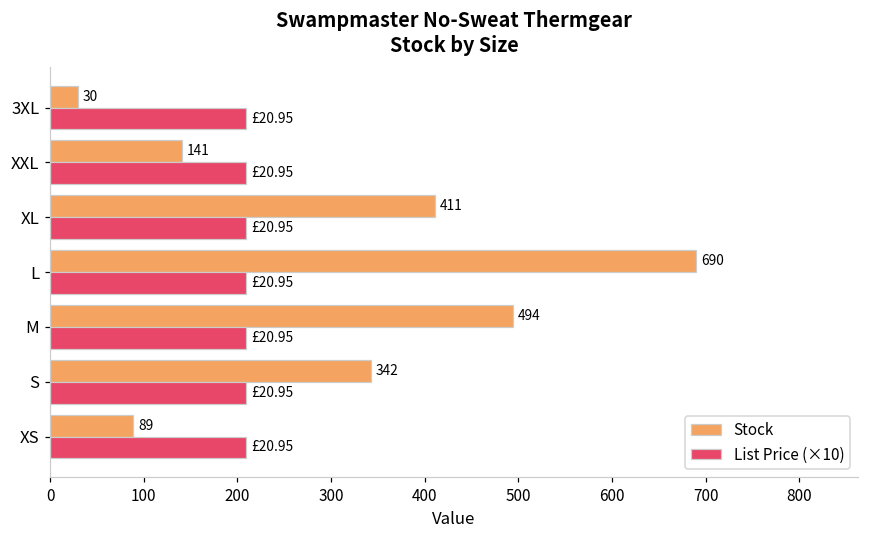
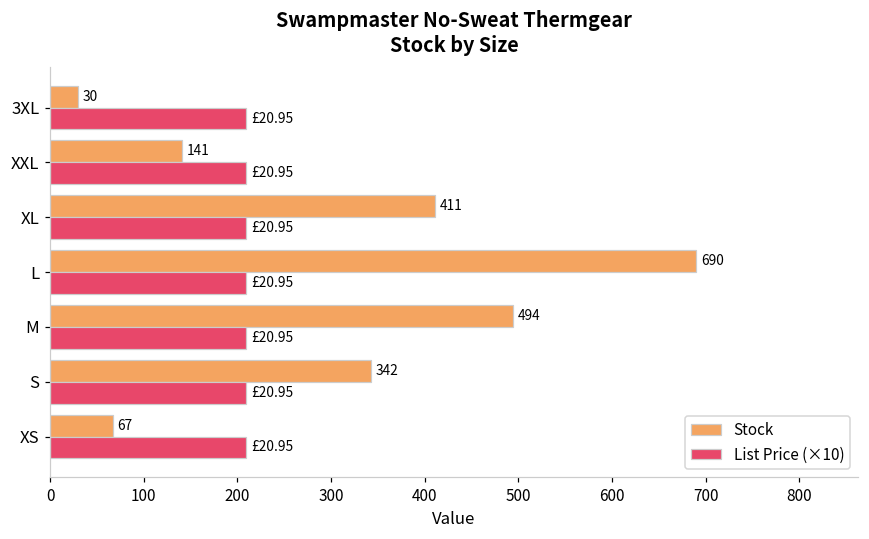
Stock, XS: 89 -> 67
